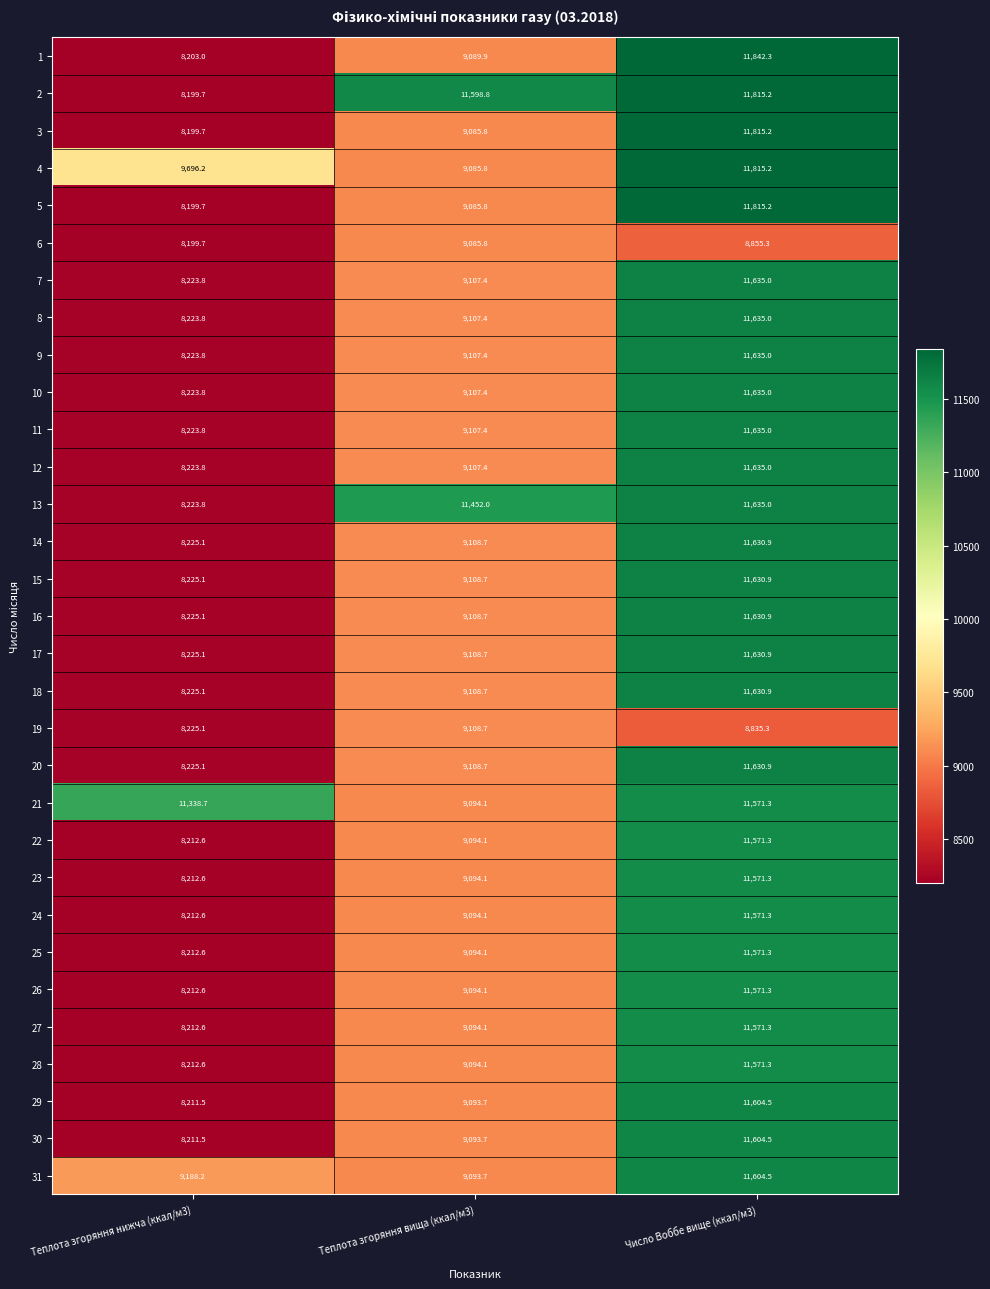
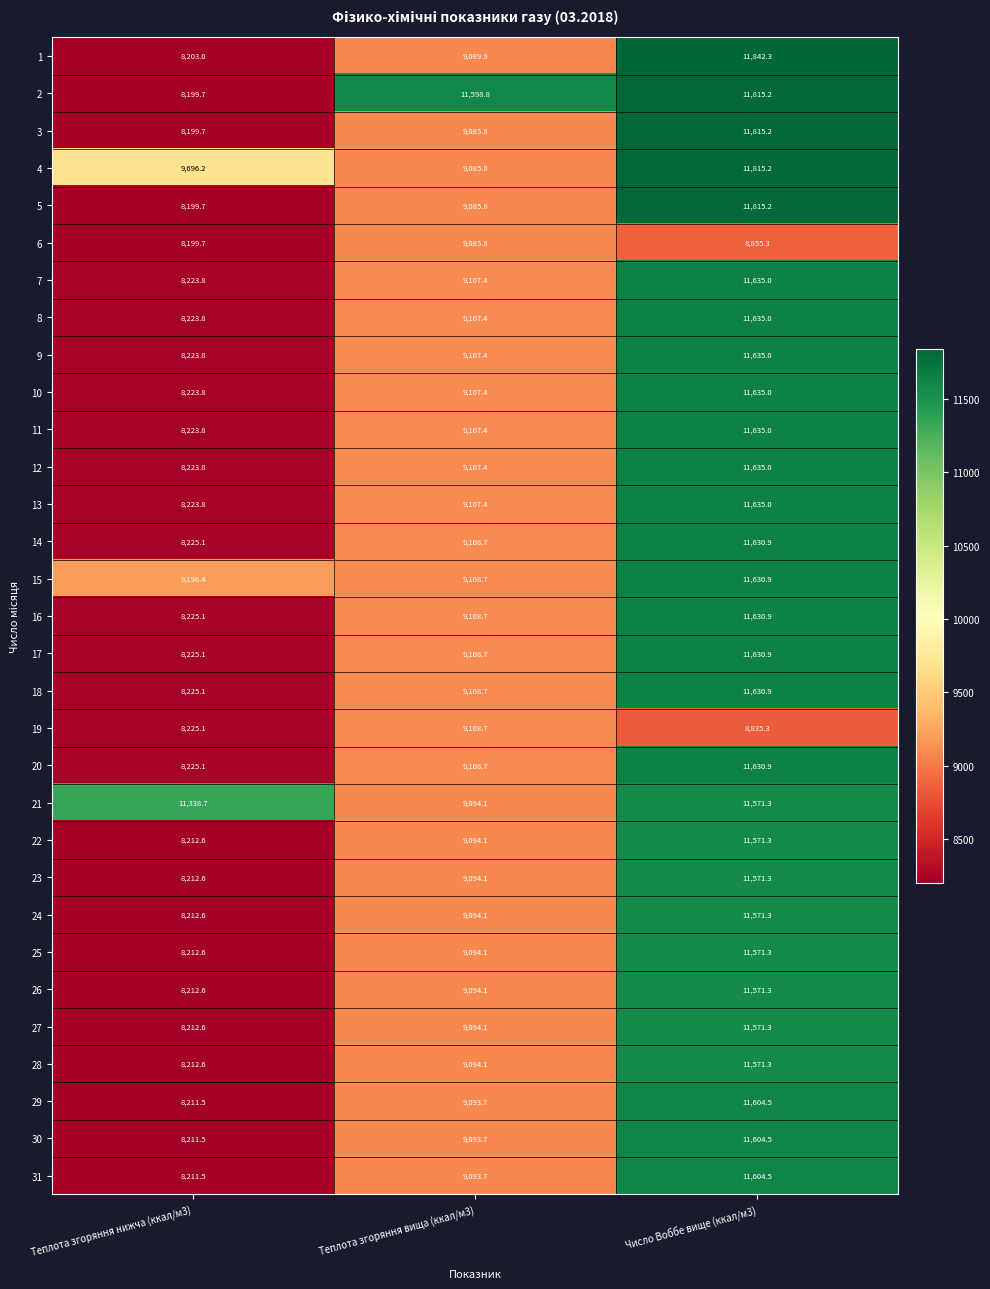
13, Теплота згоряння вища (ккал/м3): 11,452.0 -> 9,107.4
15, Теплота згоряння нижча (ккал/м3): 8,225.1 -> 9,196.4
31, Теплота згоряння нижча (ккал/м3): 9,188.2 -> 8,211.5
